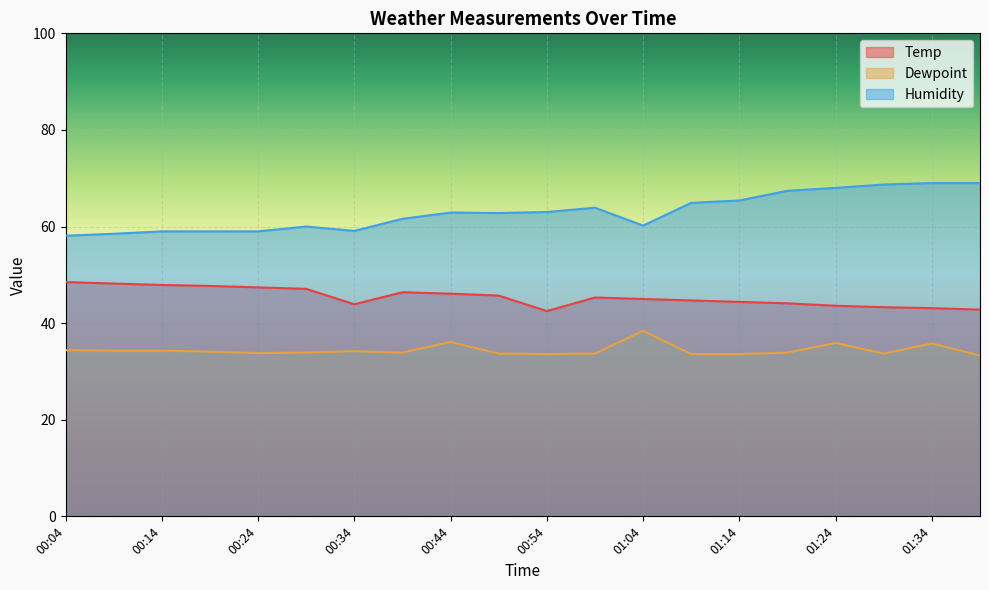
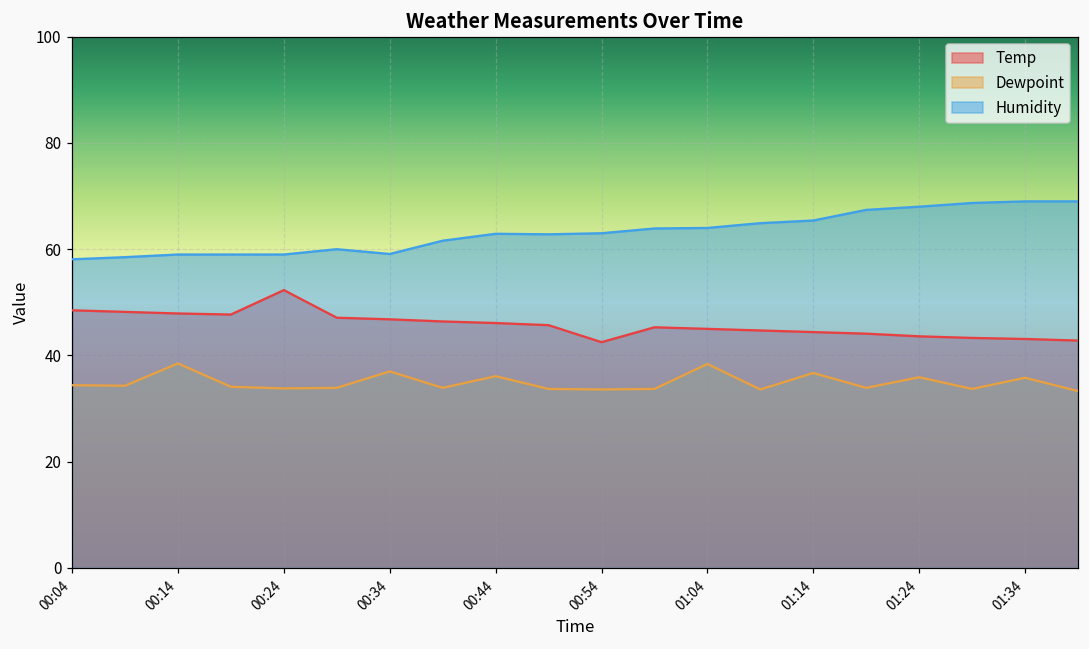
Dewpoint, 00:14: 34 -> 39
Temp, 00:24: 47 -> 52
Temp, 00:34: 44 -> 47
Dewpoint, 00:34: 34 -> 37
Humidity, 01:04: 60 -> 64
Dewpoint, 01:14: 34 -> 37
